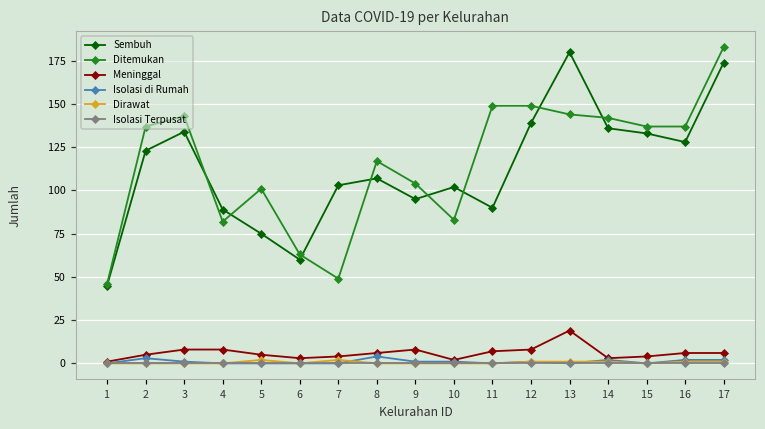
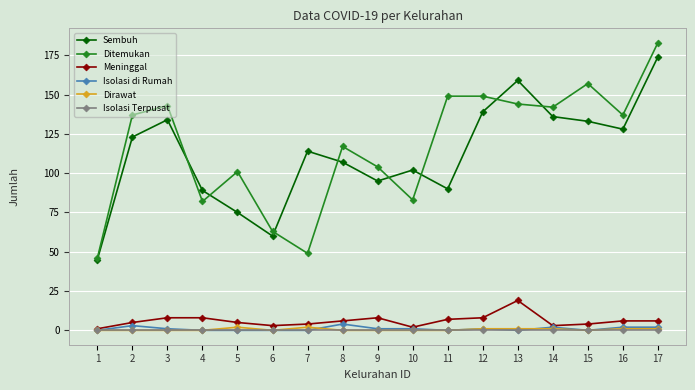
Sembuh, 7: 103 -> 114
Sembuh, 13: 180 -> 159
Ditemukan, 15: 137 -> 157
